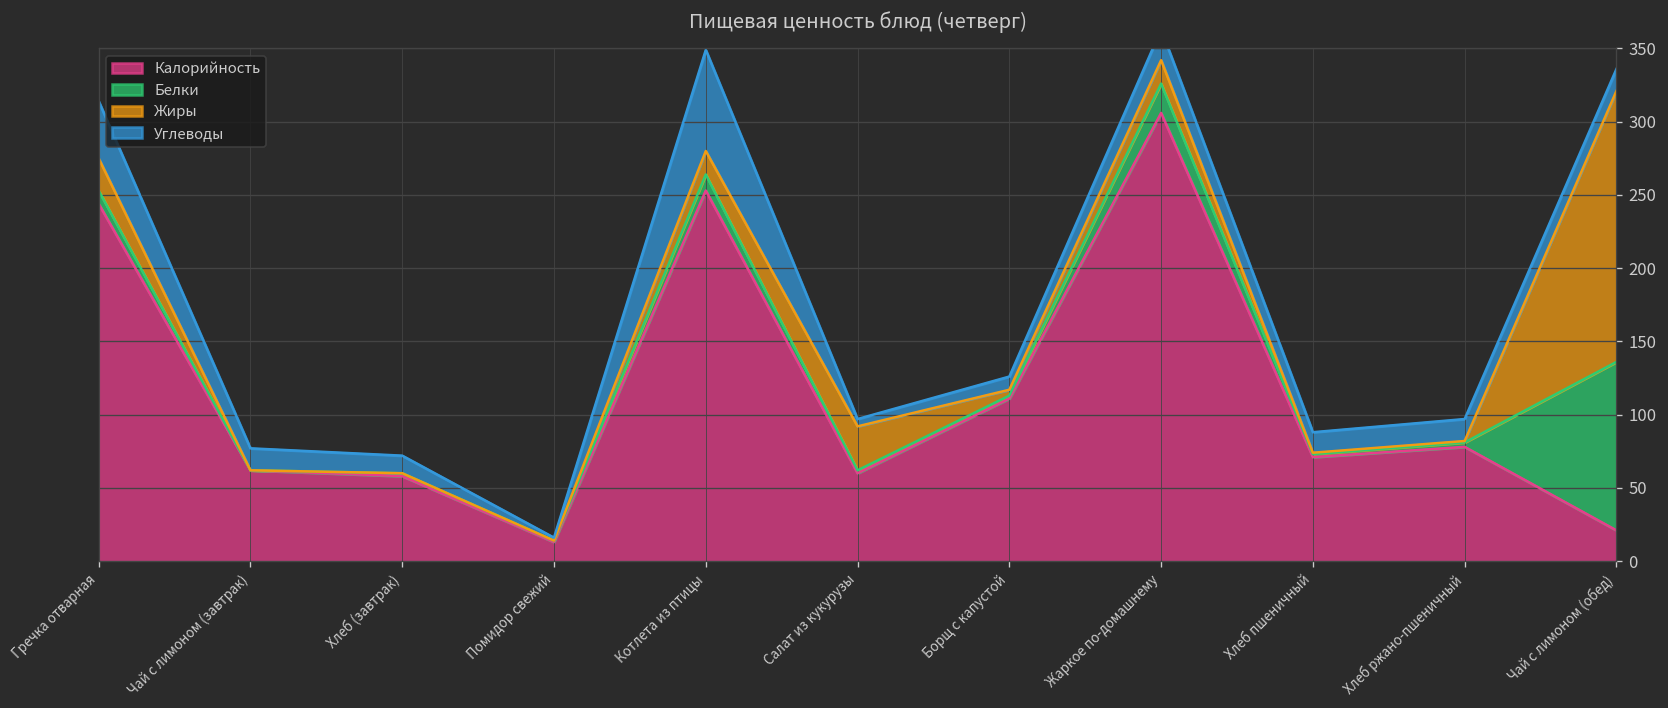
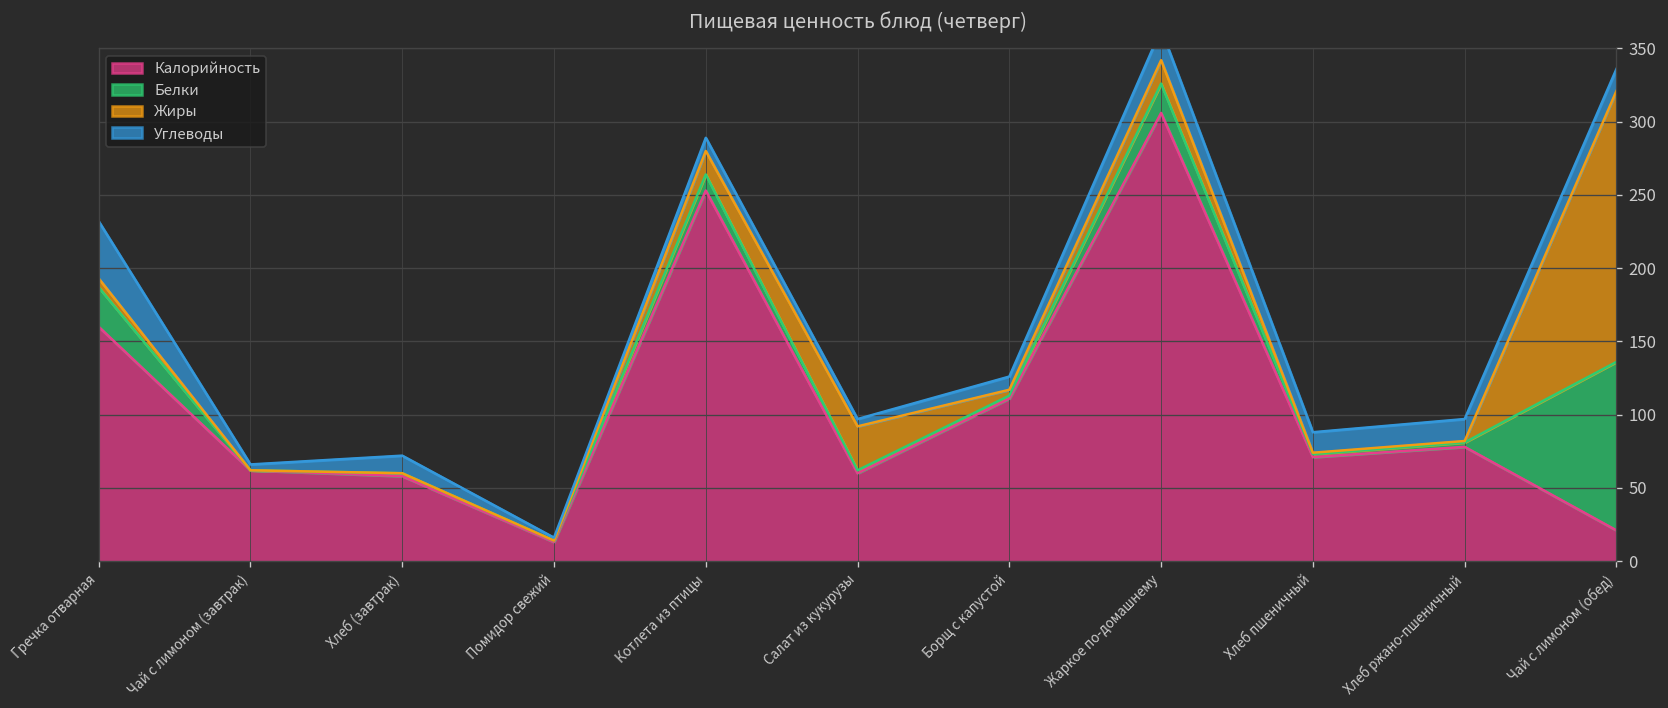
Калорийность, Гречка отварная: 244 -> 160
Белки, Гречка отварная: 9 -> 27
Жиры, Гречка отварная: 22 -> 6
Углеводы, Чай с лимоном (завтрак): 15 -> 4
Углеводы, Котлета из птицы: 69 -> 9
